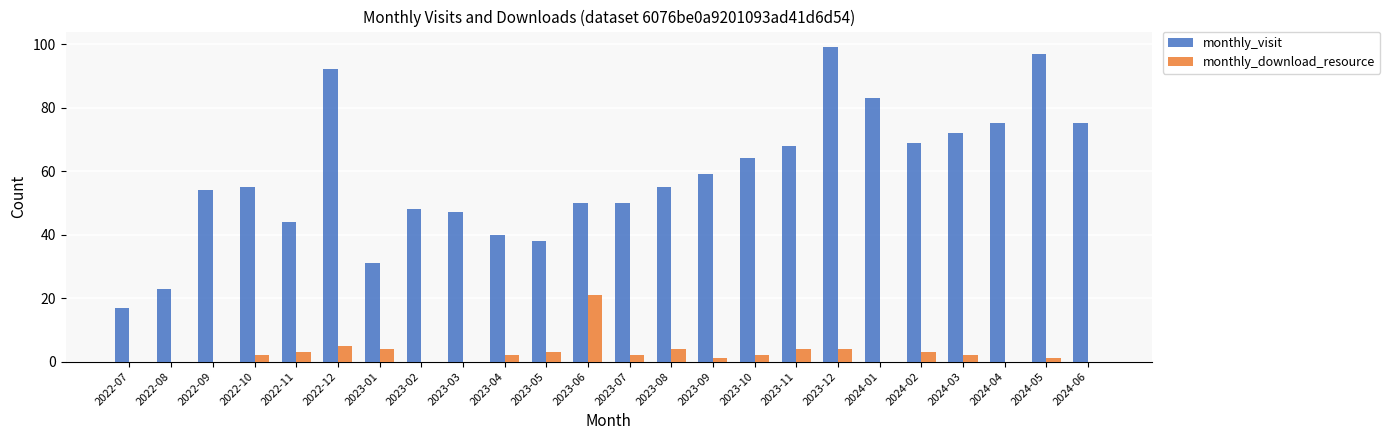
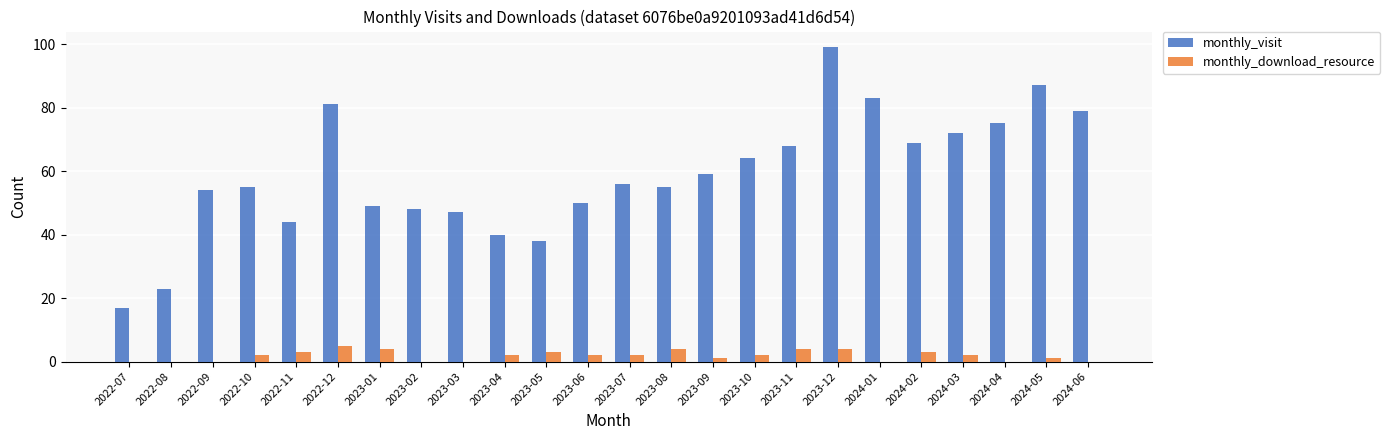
monthly_visit, 2022-12: 92 -> 81
monthly_visit, 2023-01: 31 -> 49
monthly_download_resource, 2023-06: 21 -> 2
monthly_visit, 2023-07: 50 -> 56
monthly_visit, 2024-05: 97 -> 87
monthly_visit, 2024-06: 75 -> 79
